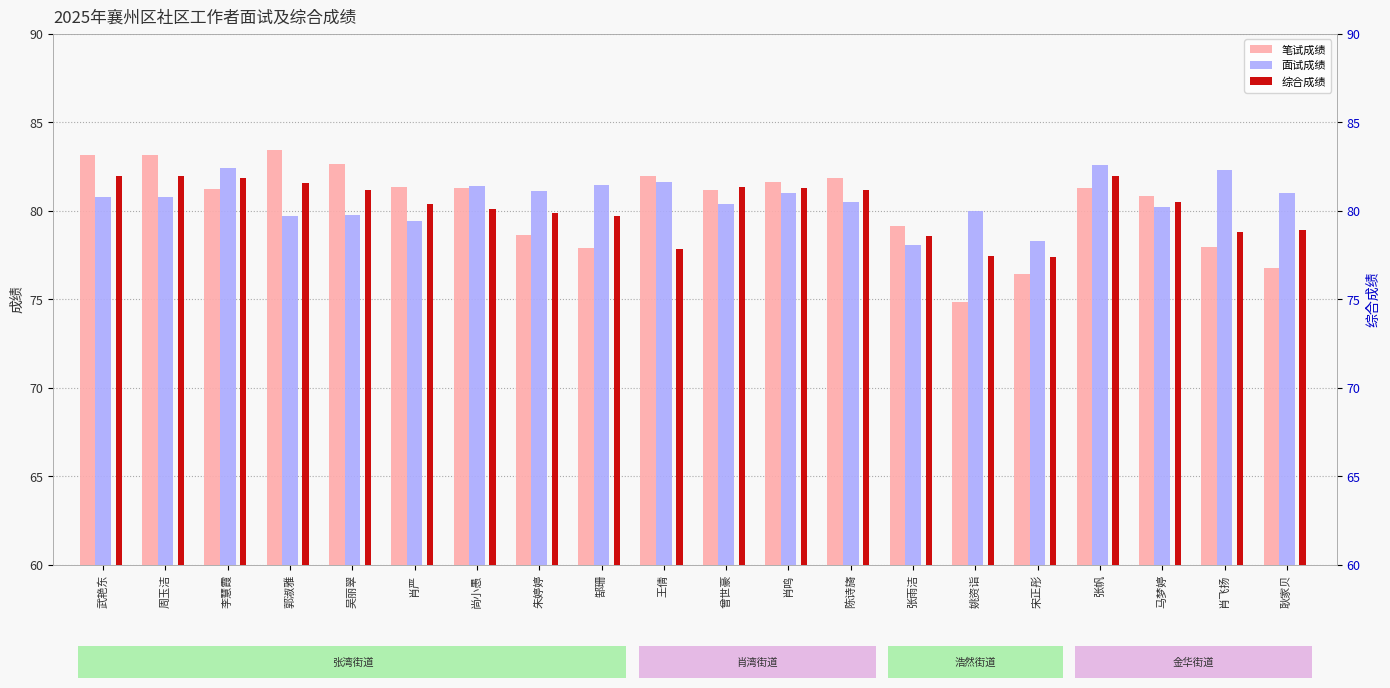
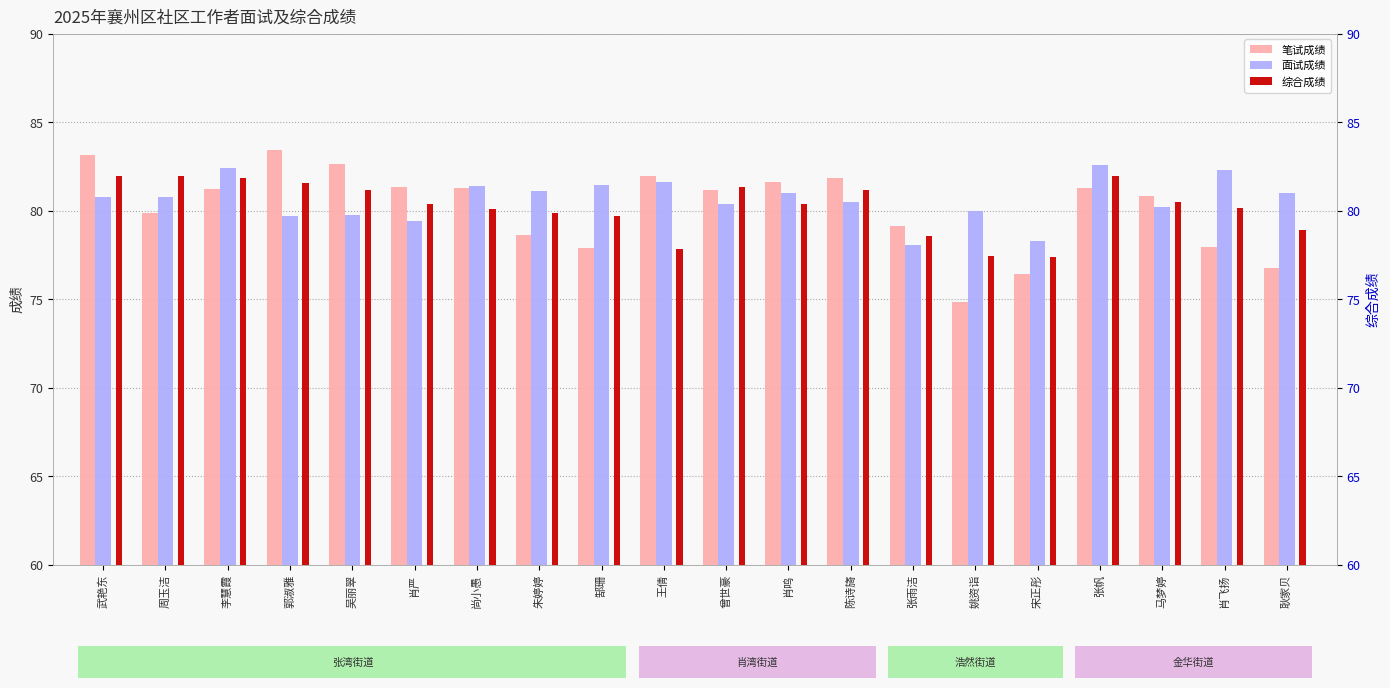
笔试成绩, 周玉洁: 83.1 -> 79.9
综合成绩, 肖鸣: 81.3 -> 80.4
综合成绩, 肖飞扬: 78.8 -> 80.1
